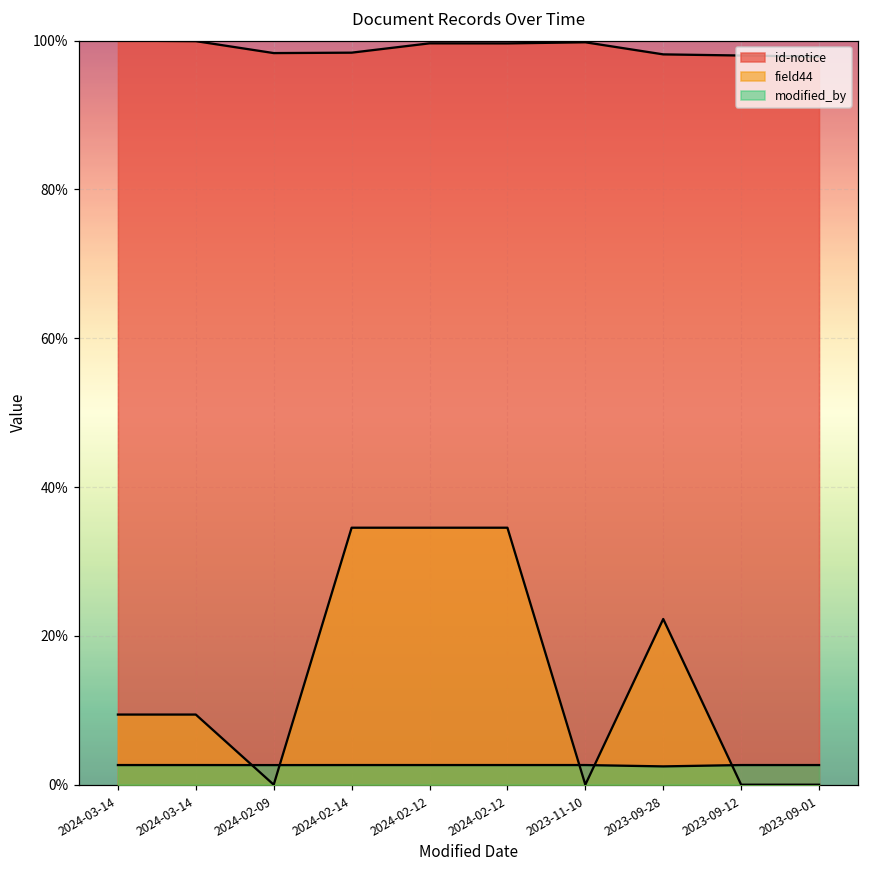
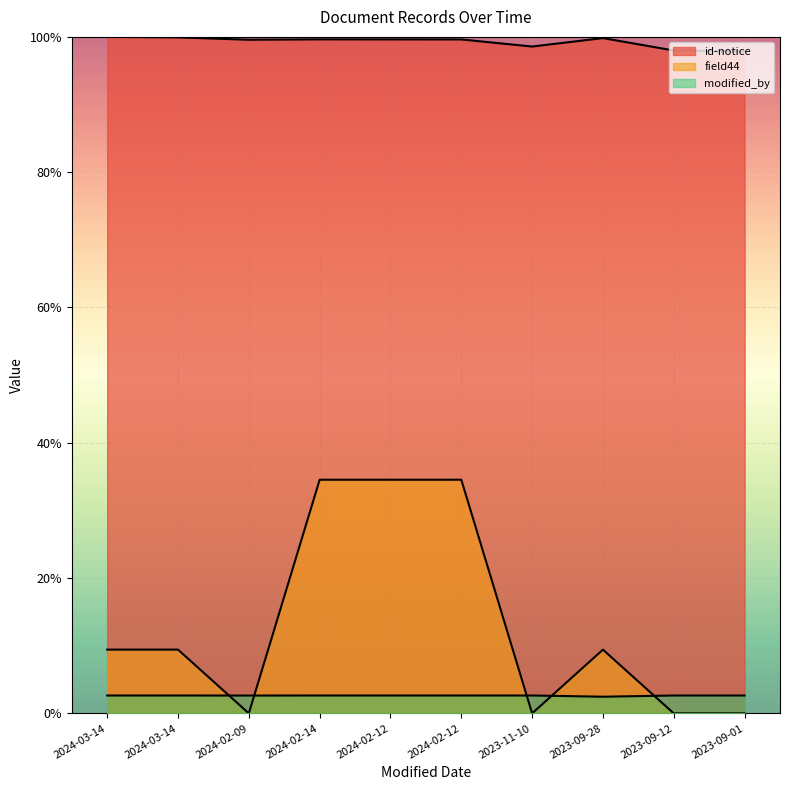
id-notice, 2024-02-09: 98% -> 100%
id-notice, 2024-02-14: 98% -> 100%
id-notice, 2023-11-10: 100% -> 99%
id-notice, 2023-09-28: 98% -> 100%
field44, 2023-09-28: 22% -> 9%
